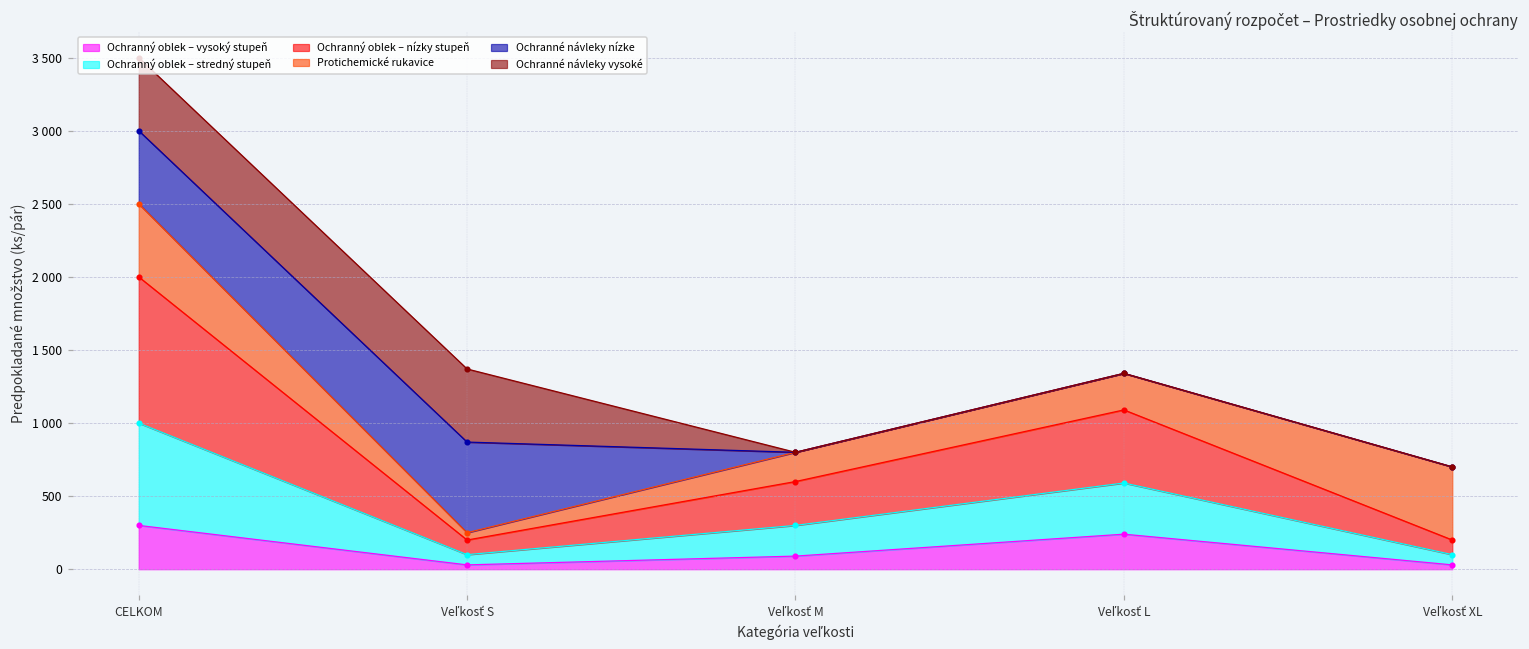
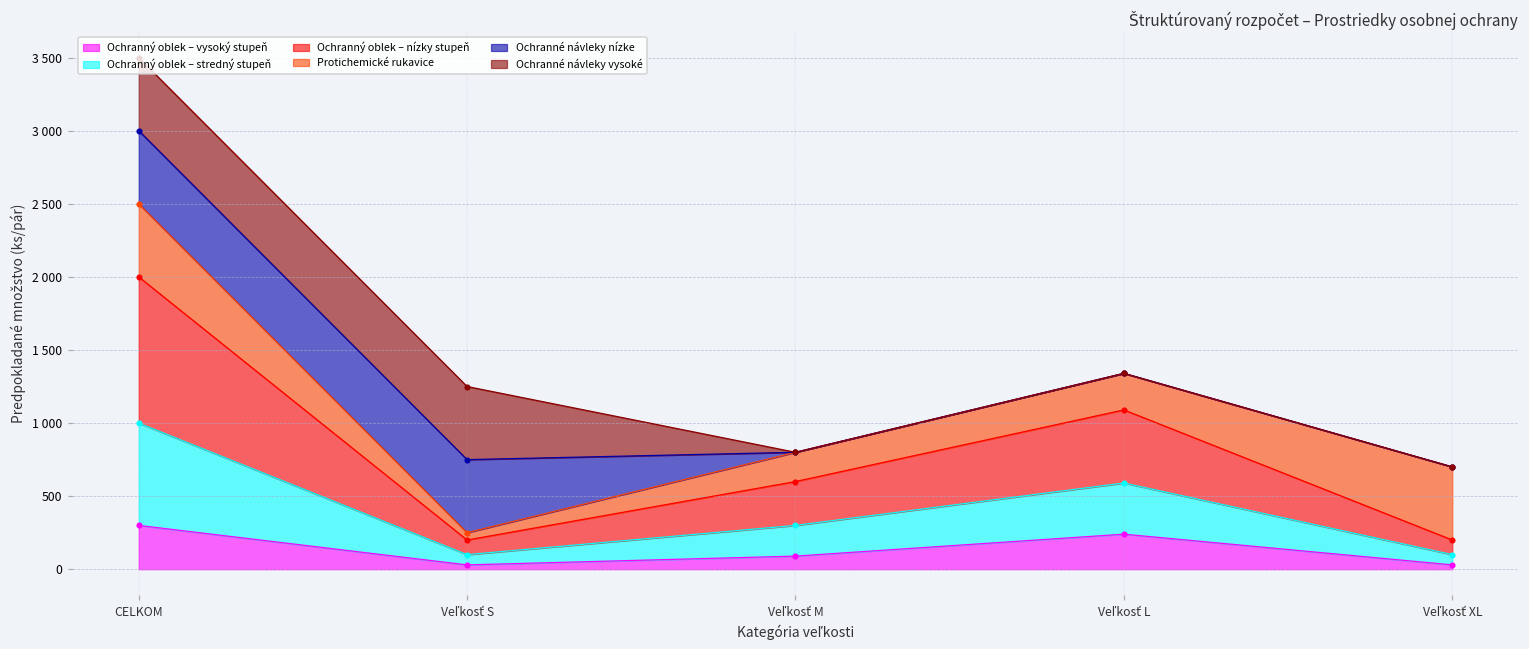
Ochranné návleky nízke, Veľkosť S: 620 -> 500
